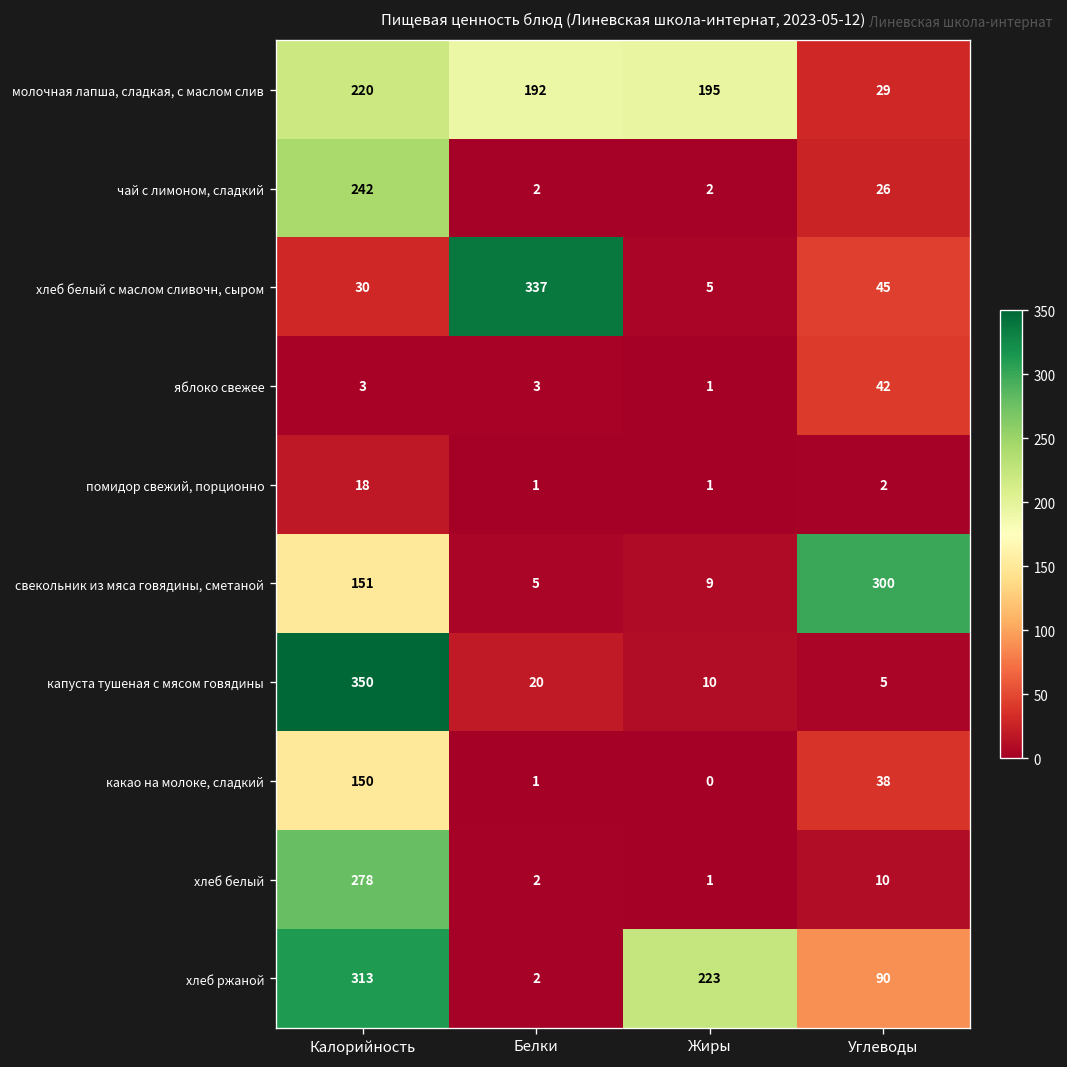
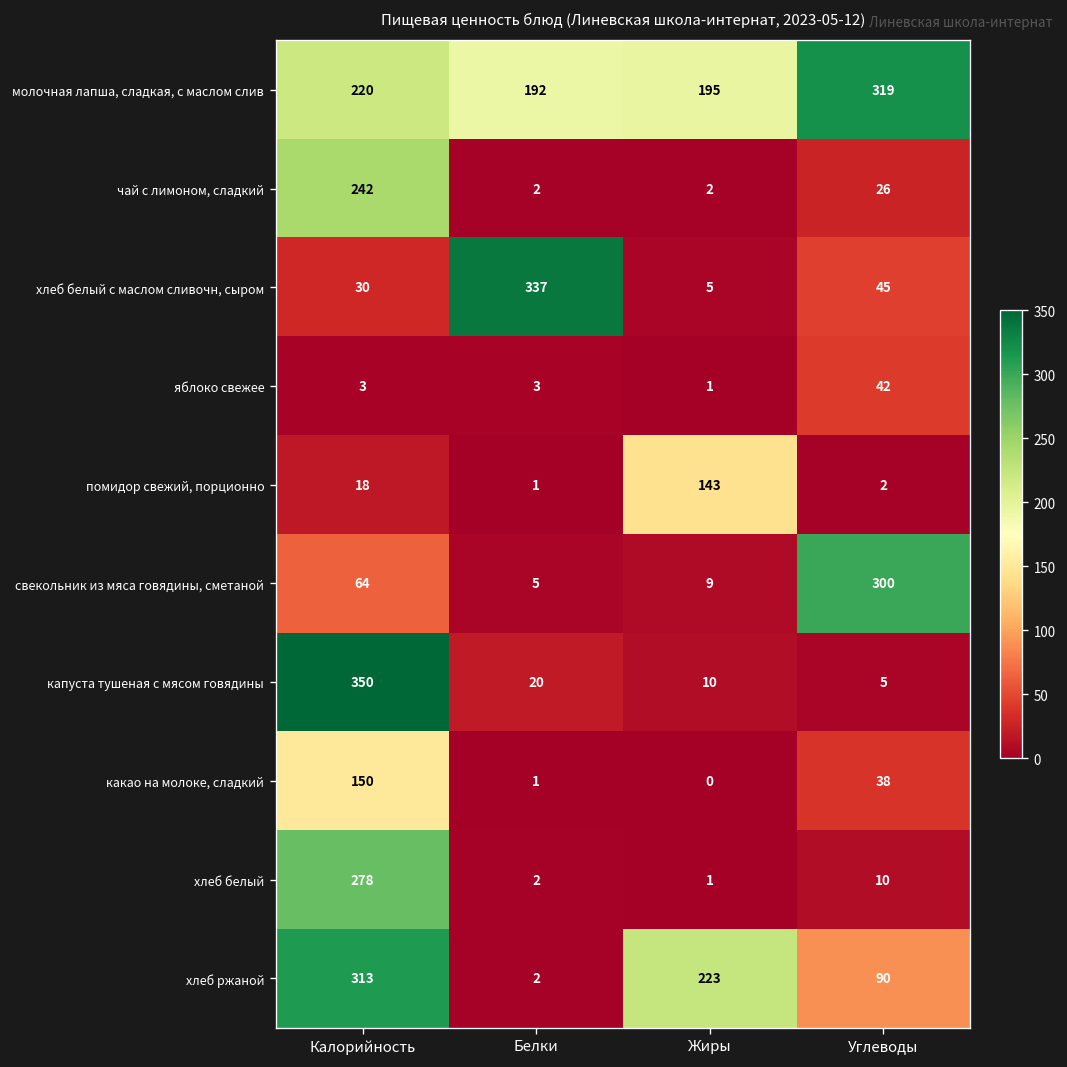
молочная лапша, сладкая, с маслом слив, Углеводы: 29 -> 319
помидор свежий, порционно, Жиры: 1 -> 143
свекольник из мяса говядины, сметаной, Калорийность: 151 -> 64
